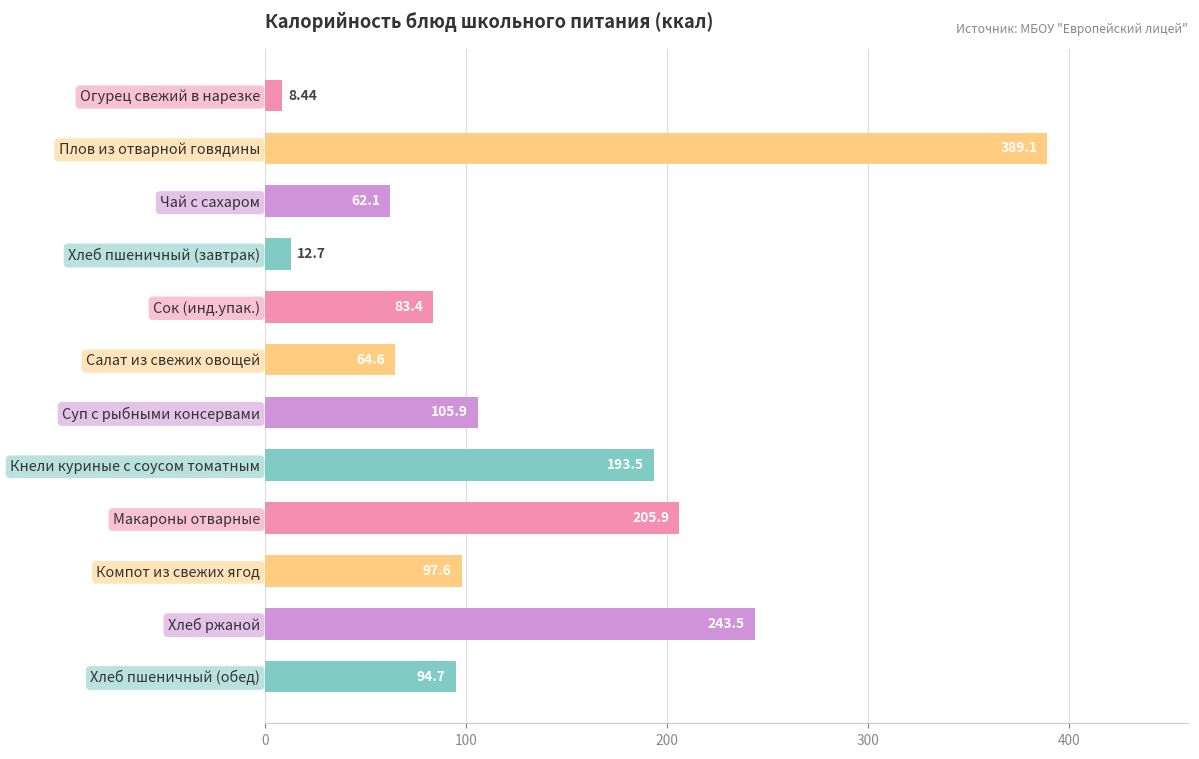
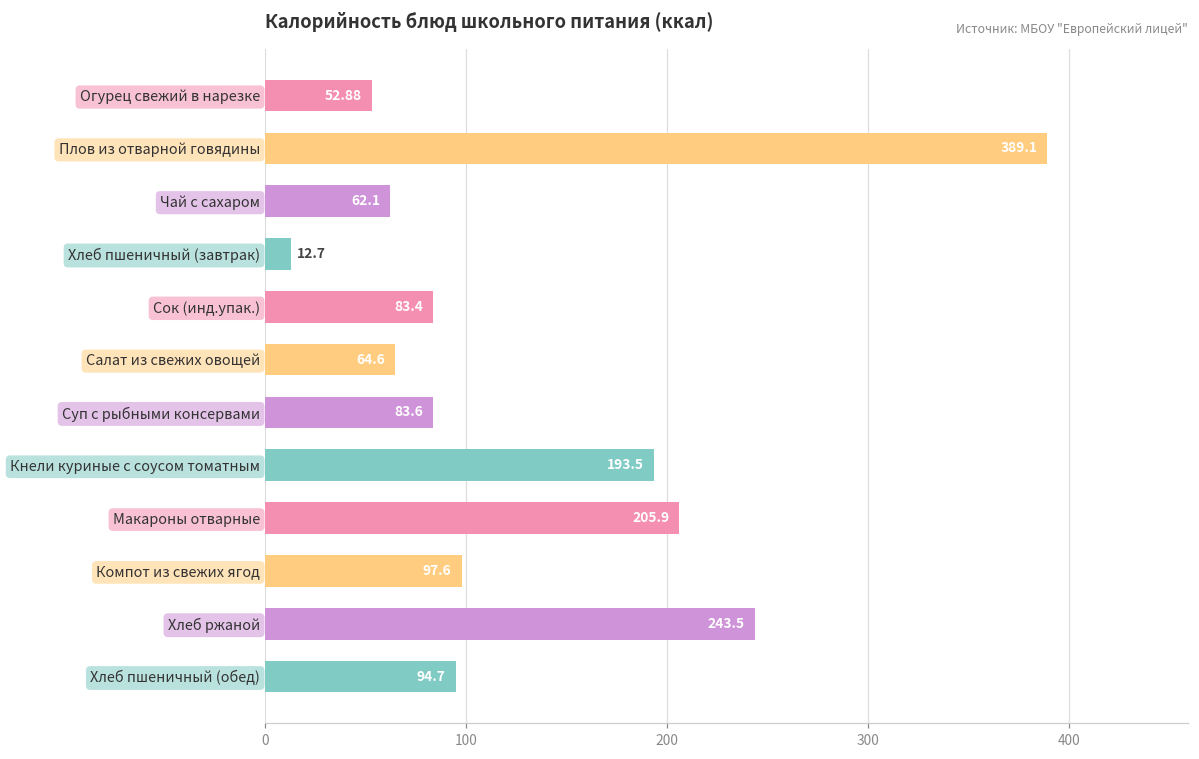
Огурец свежий в нарезке: 8.44 -> 52.88
Суп с рыбными консервами: 105.9 -> 83.6
